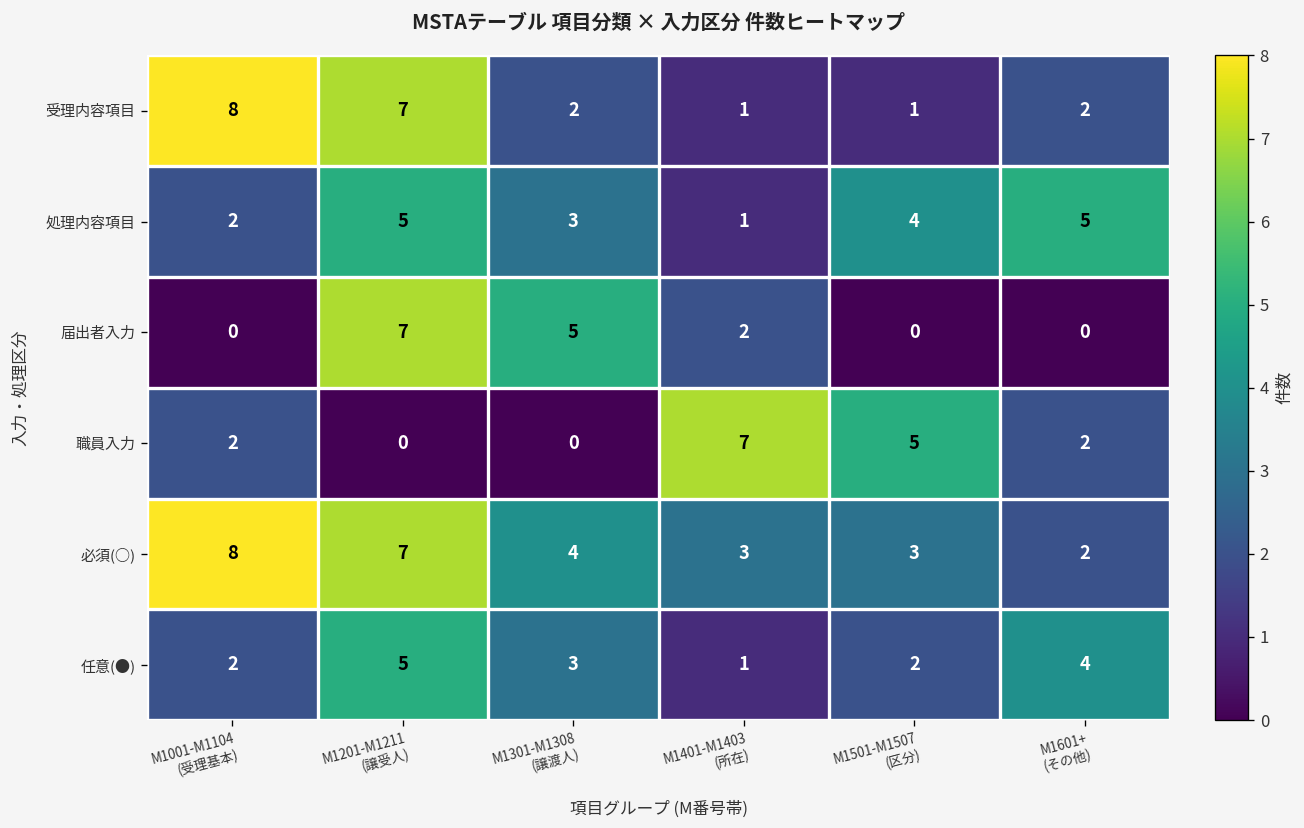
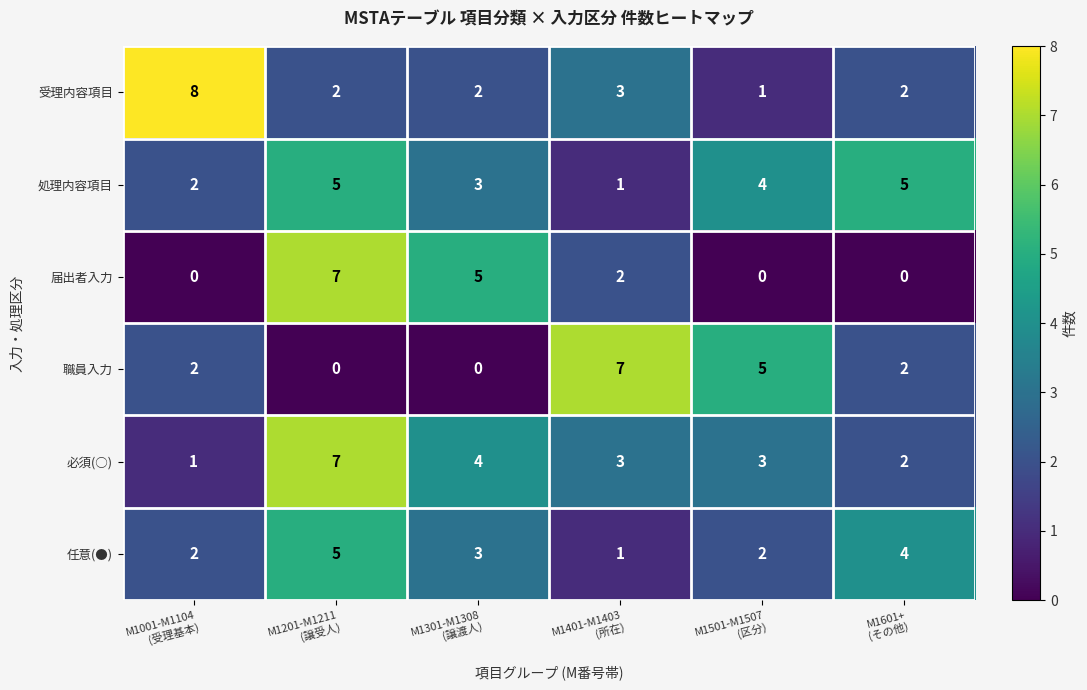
受理内容項目, M1201-M1211 (譲受人): 7 -> 2
受理内容項目, M1401-M1403 (所在): 1 -> 3
必須(○), M1001-M1104 (受理基本): 8 -> 1
